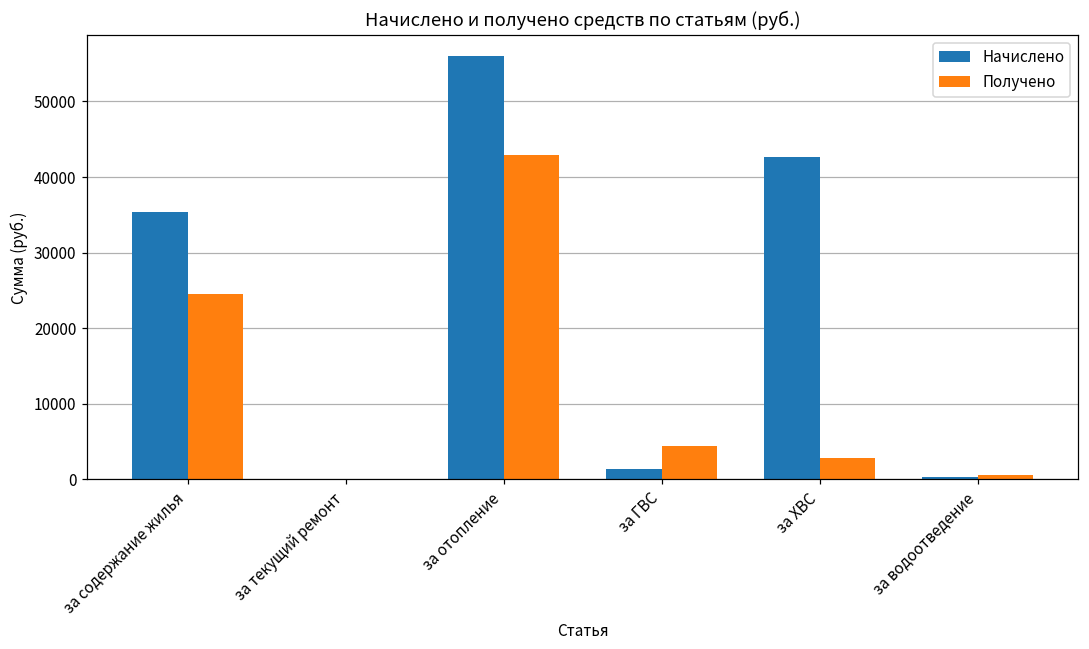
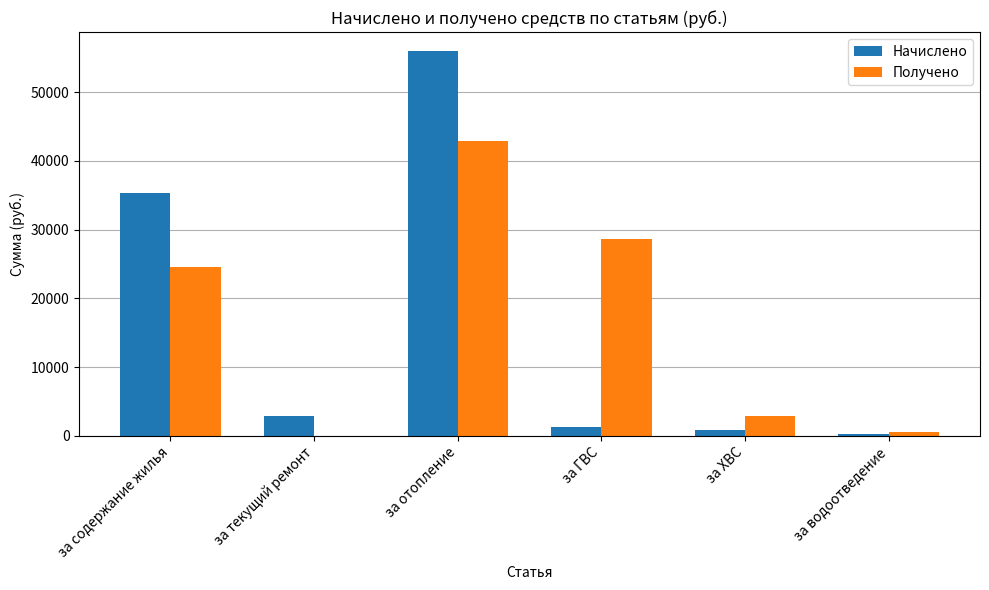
Начислено, за текущий ремонт: 0 -> 3000
Получено, за ГВС: 4000 -> 29000
Начислено, за ХВС: 43000 -> 1000
